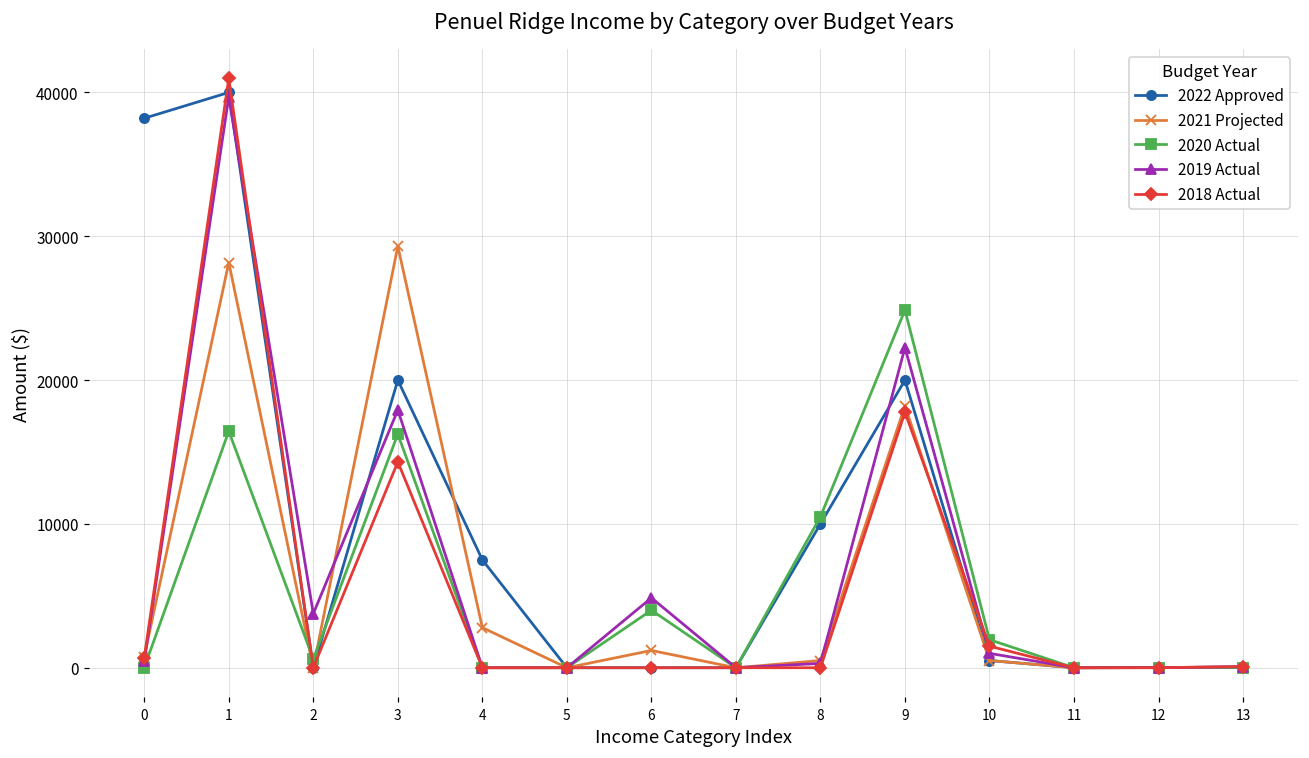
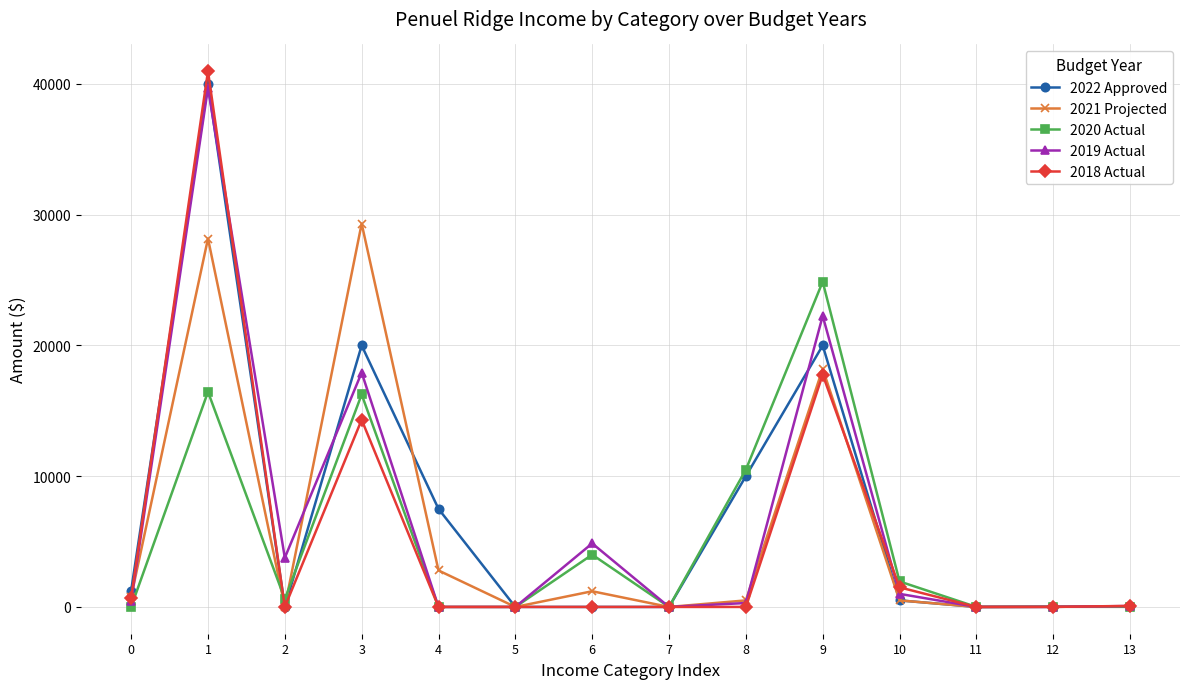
2022 Approved, 0: 38200 -> 1300
